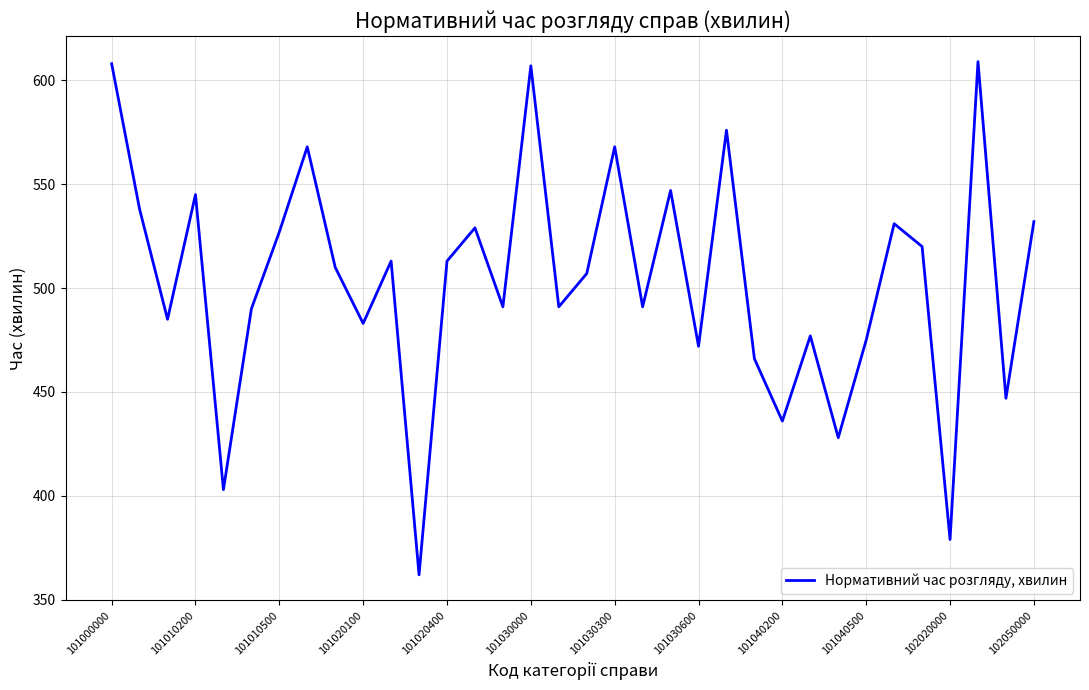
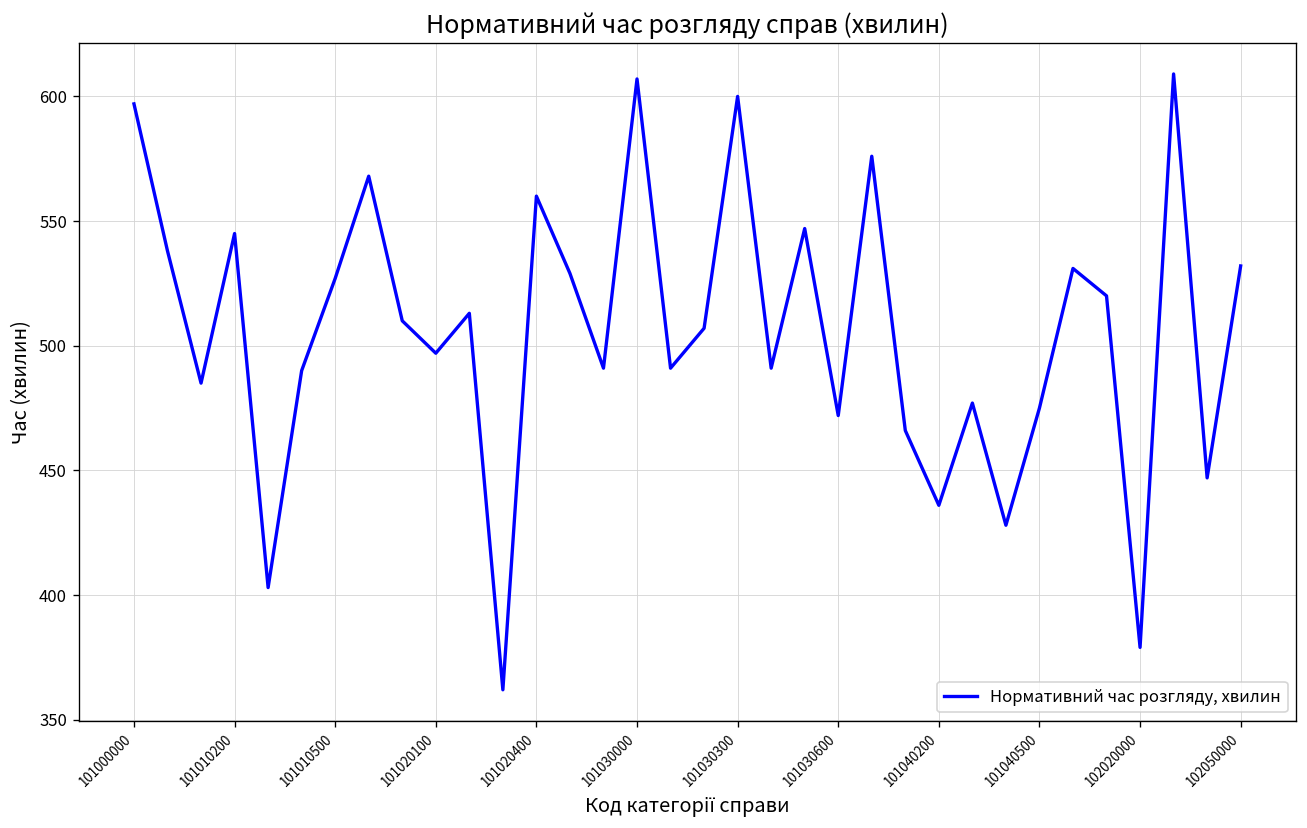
101000000: 608 -> 597
101020100: 483 -> 497
101020400: 513 -> 560
101030300: 568 -> 600
